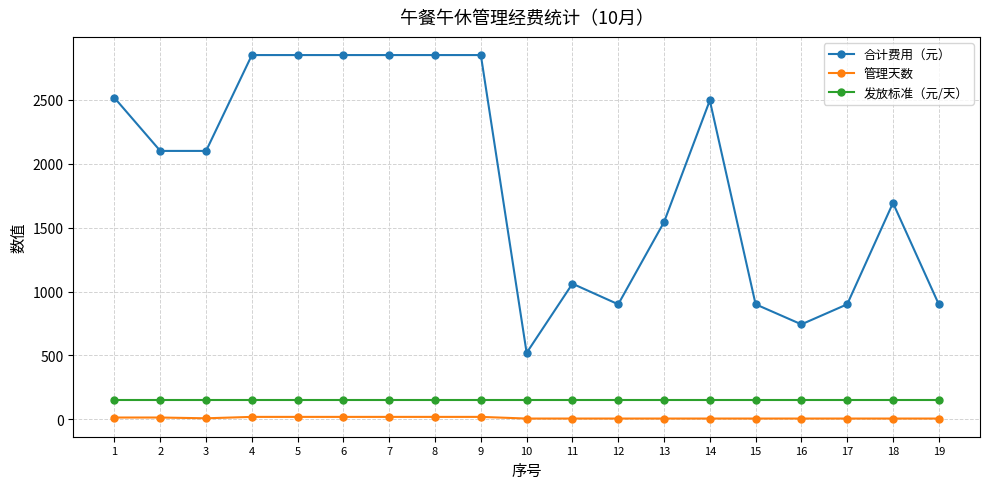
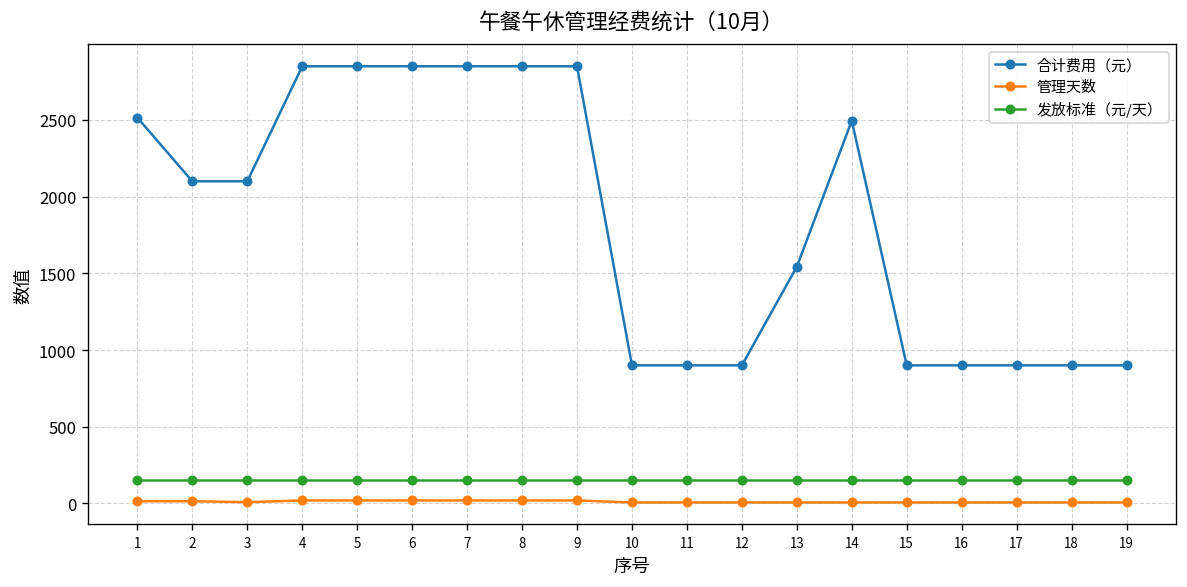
合计费用（元）, 10: 520 -> 900
合计费用（元）, 11: 1060 -> 900
合计费用（元）, 16: 740 -> 900
合计费用（元）, 18: 1690 -> 900
